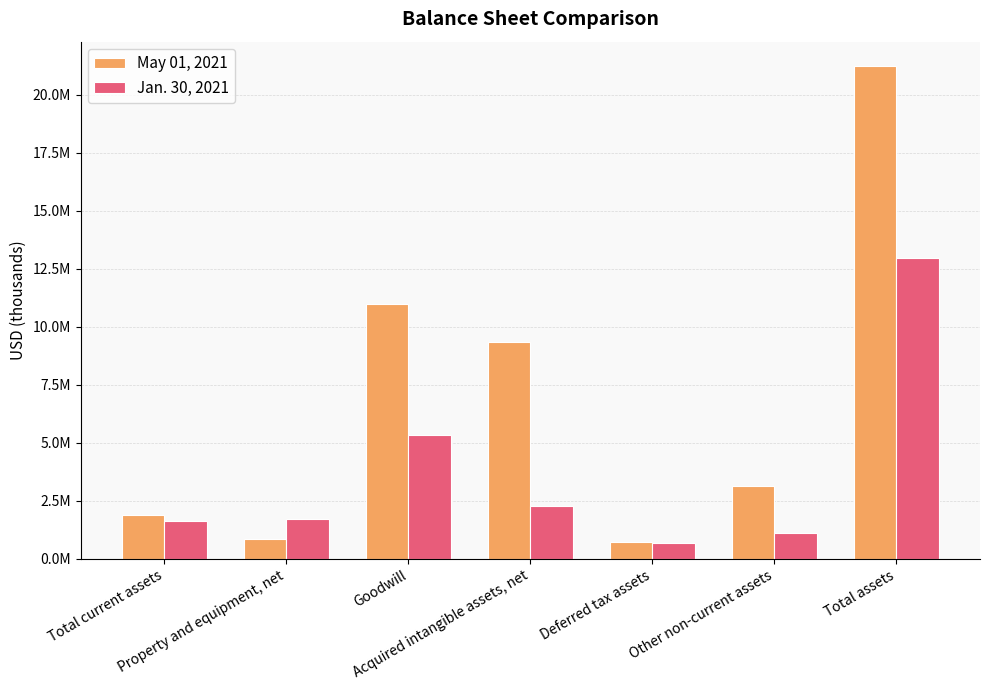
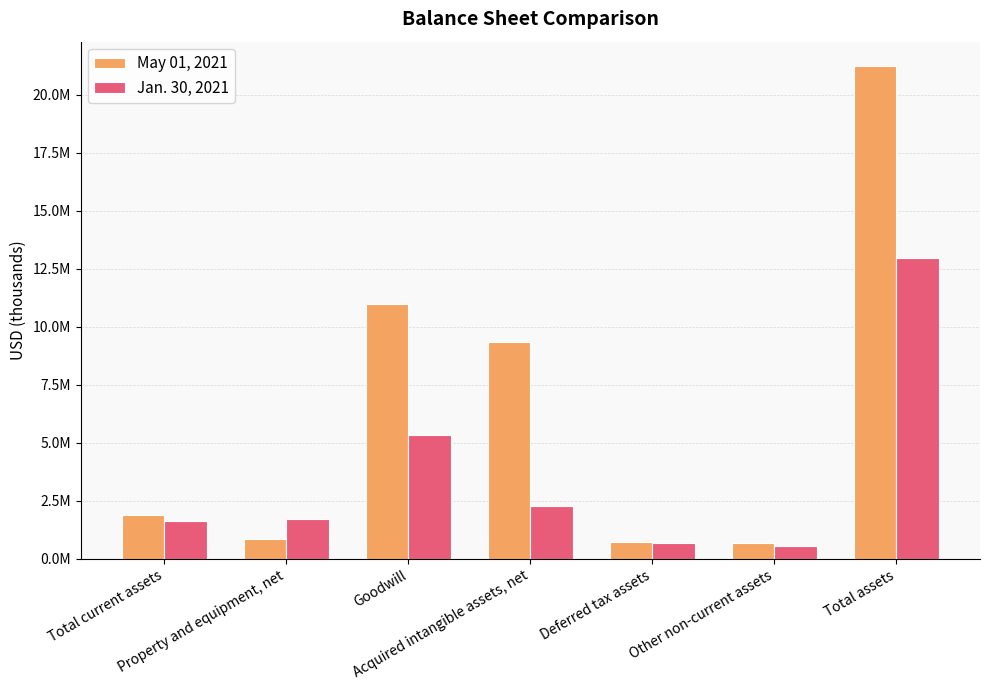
May 01, 2021, Other non-current assets: 3100000 -> 700000
Jan. 30, 2021, Other non-current assets: 1100000 -> 500000
